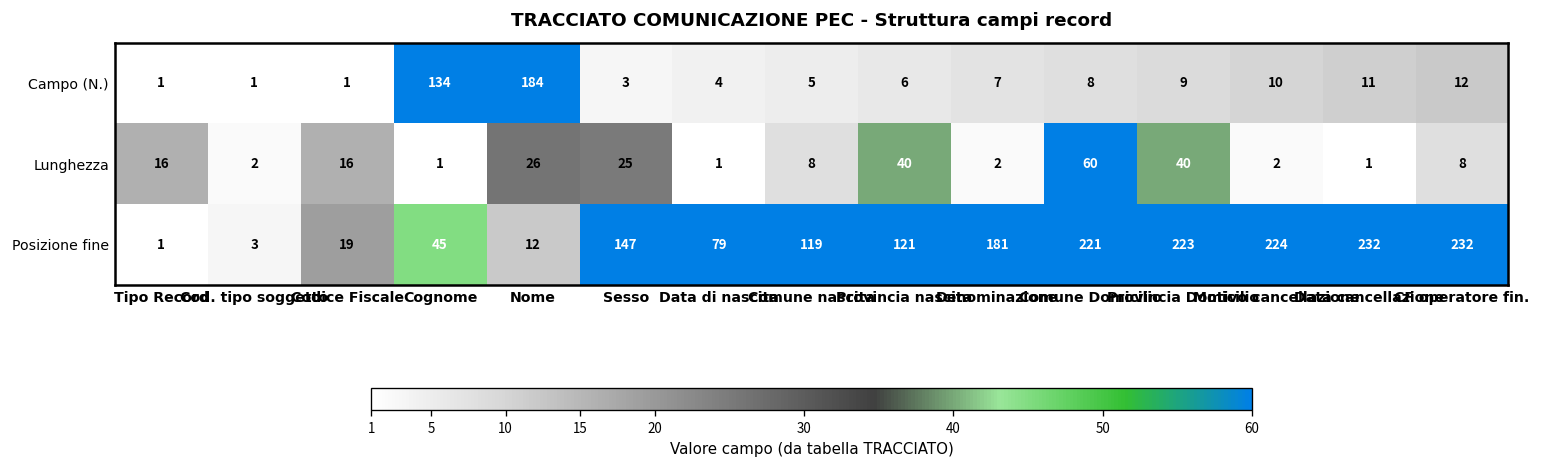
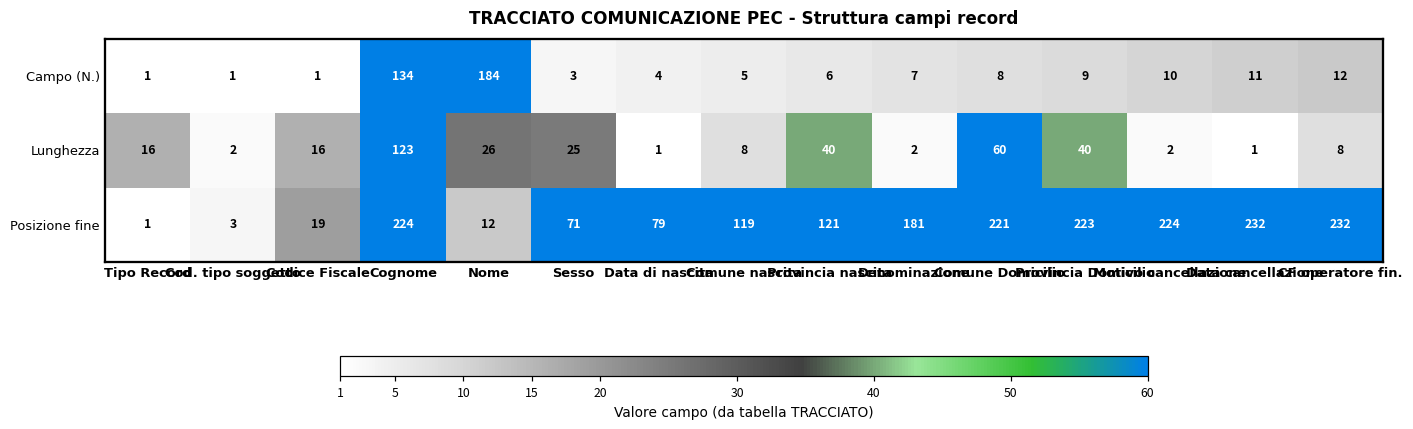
Lunghezza, Cognome: 1 -> 123
Posizione fine, Cognome: 45 -> 224
Posizione fine, Sesso: 147 -> 71
